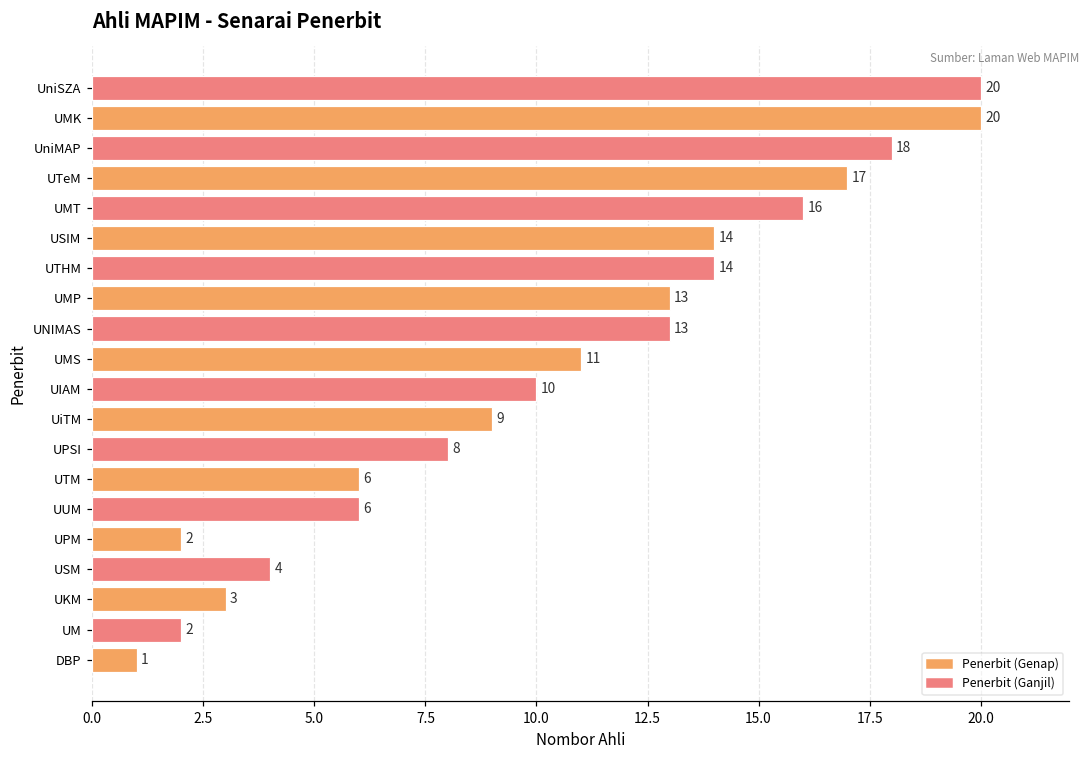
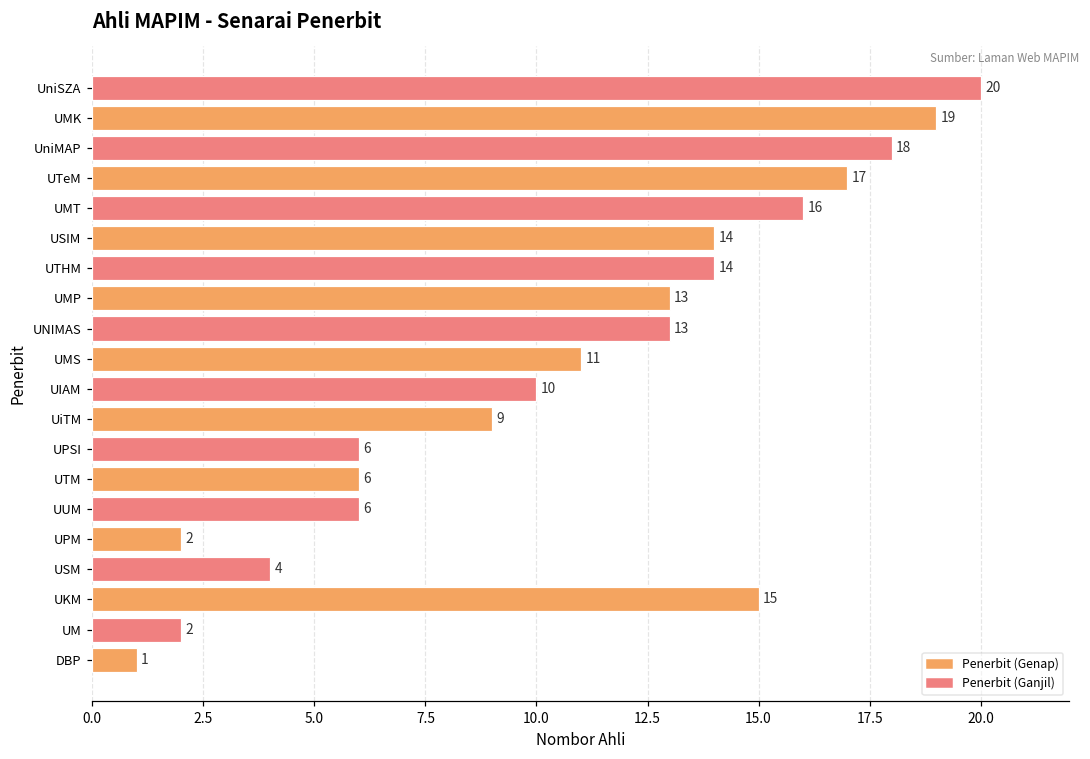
UMK: 20 -> 19
UPSI: 8 -> 6
UKM: 3 -> 15
